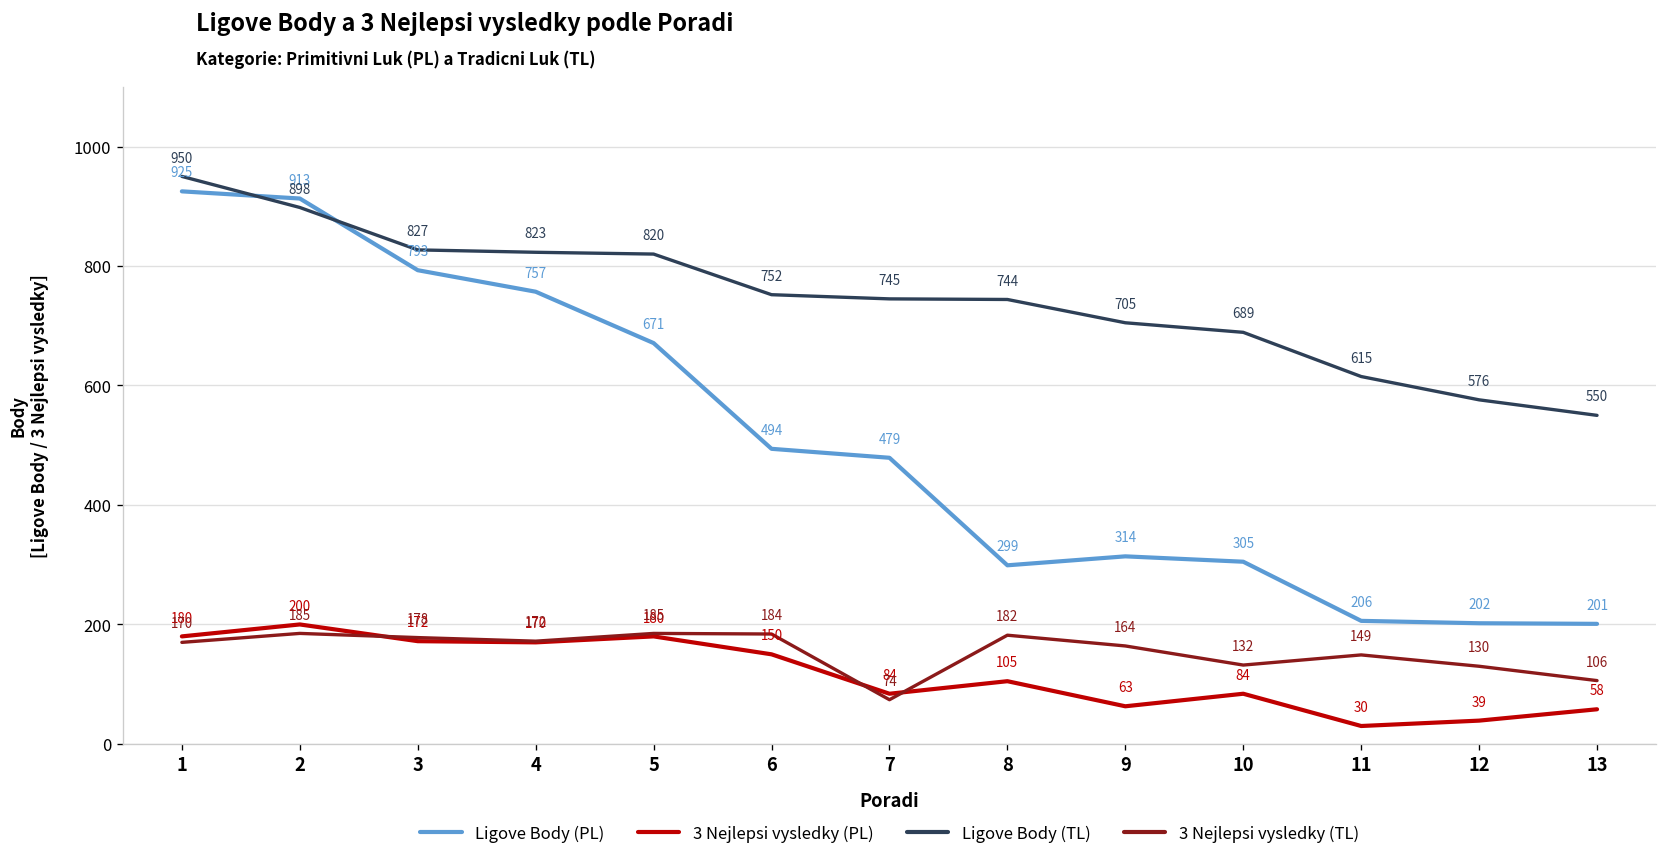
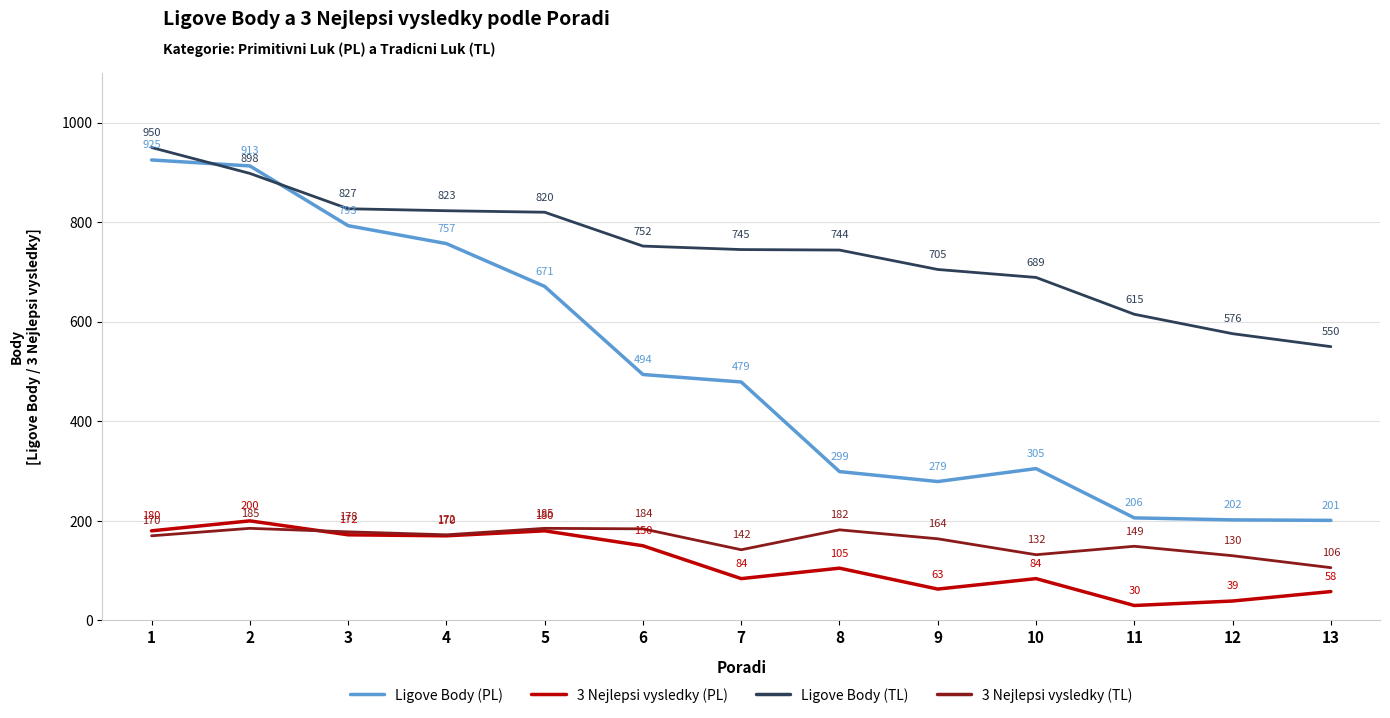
3 Nejlepsi vysledky (TL), 7: 74 -> 142
Ligove Body (PL), 9: 314 -> 279
